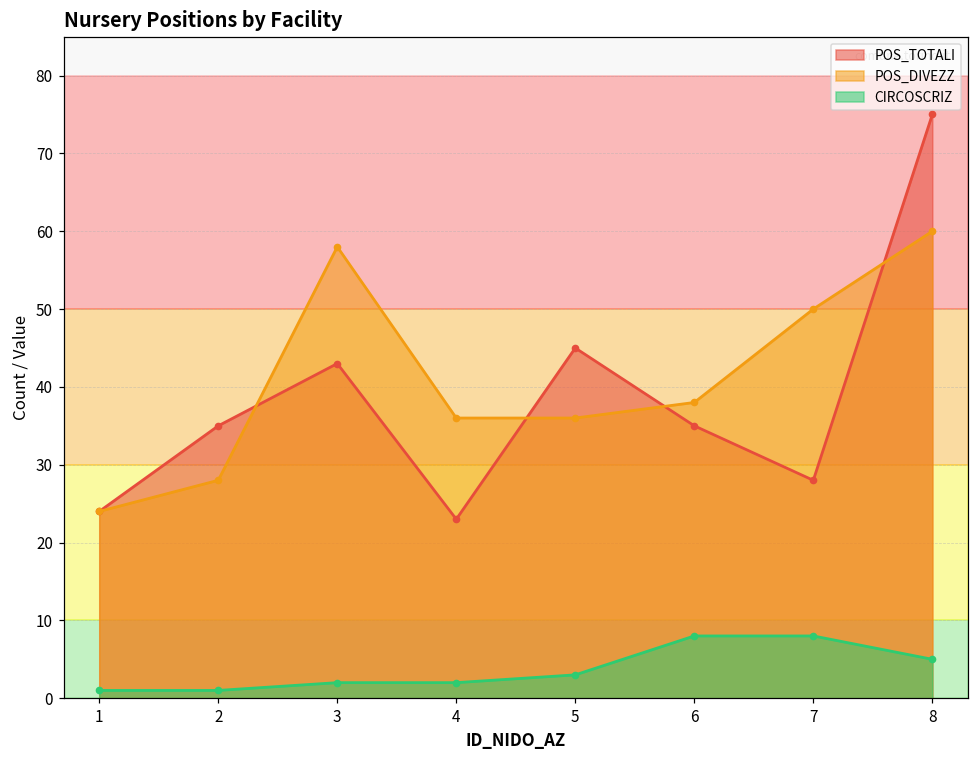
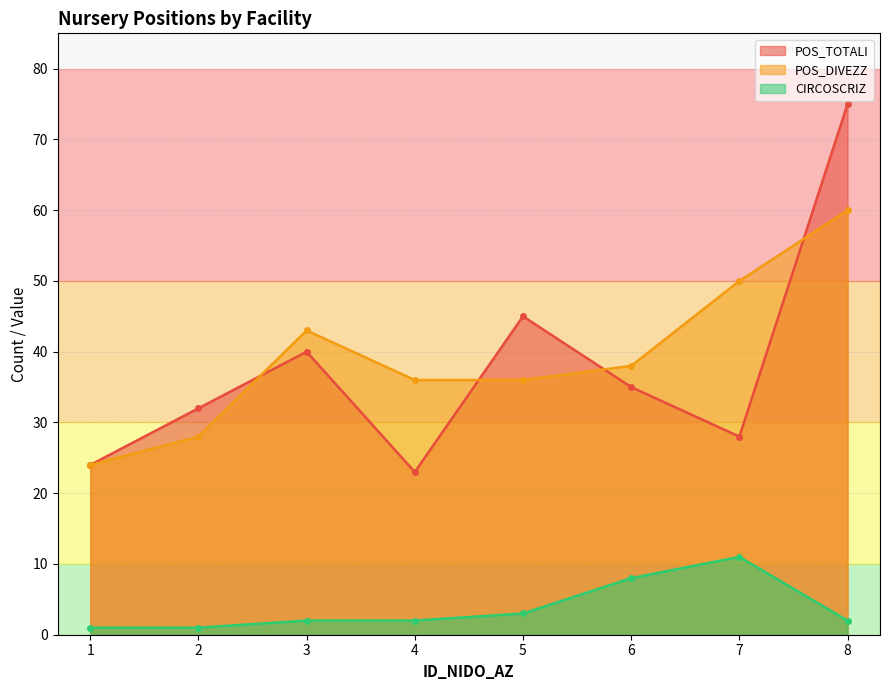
POS_TOTALI, 2: 35 -> 32
POS_TOTALI, 3: 43 -> 40
POS_DIVEZZ, 3: 58 -> 43
CIRCOSCRIZ, 7: 8 -> 11
CIRCOSCRIZ, 8: 5 -> 2
